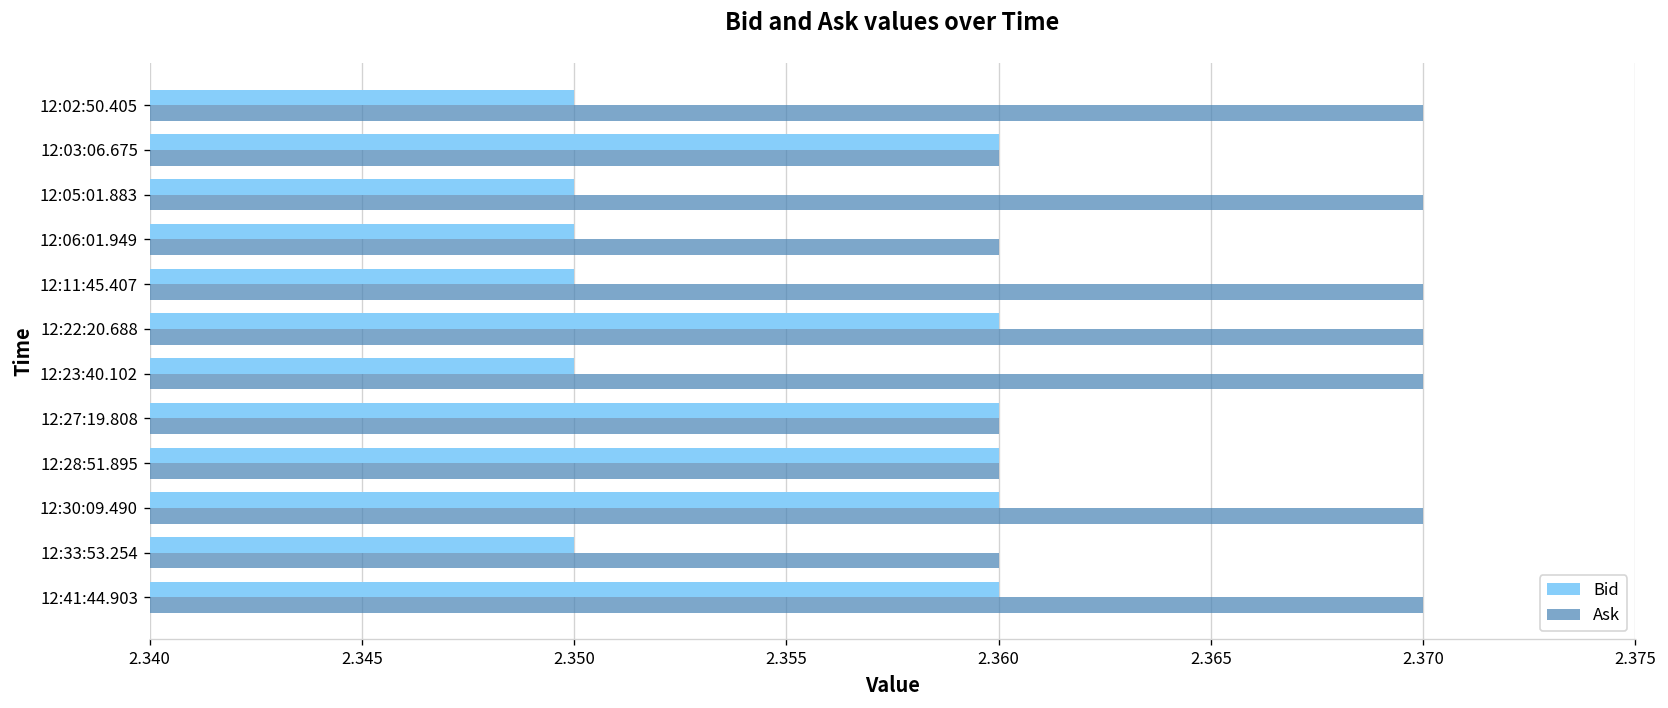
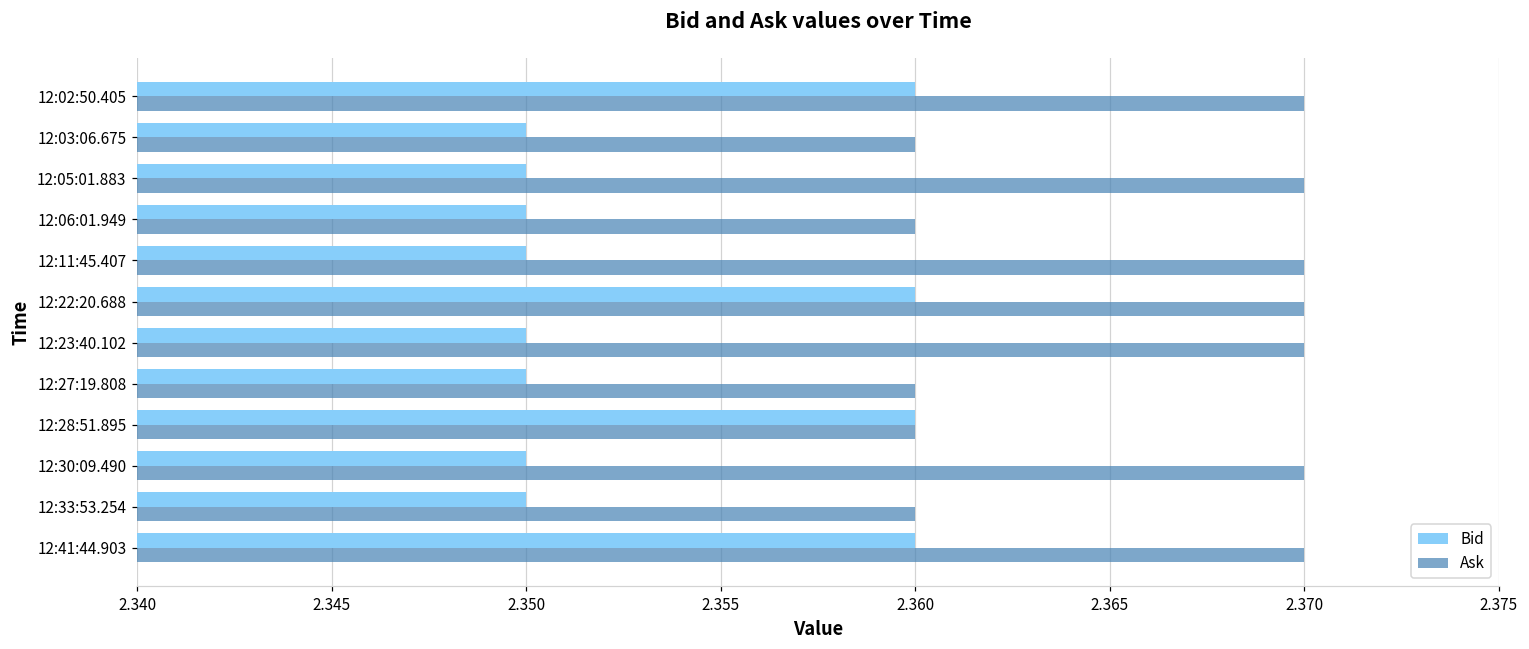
Bid, 12:02:50.405: 2.35 -> 2.36
Bid, 12:03:06.675: 2.36 -> 2.35
Bid, 12:27:19.808: 2.36 -> 2.35
Bid, 12:30:09.490: 2.36 -> 2.35
